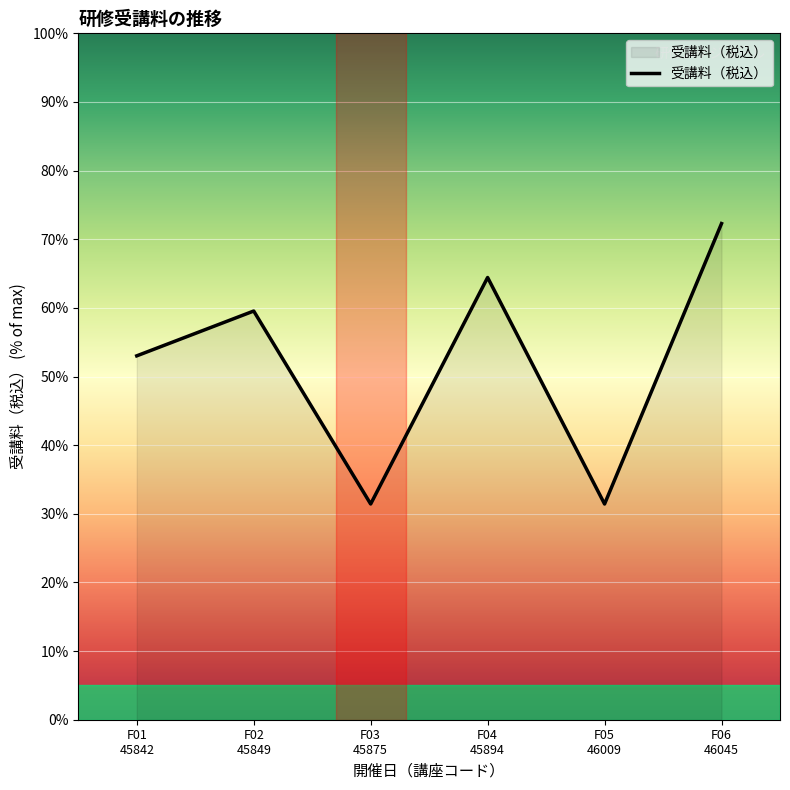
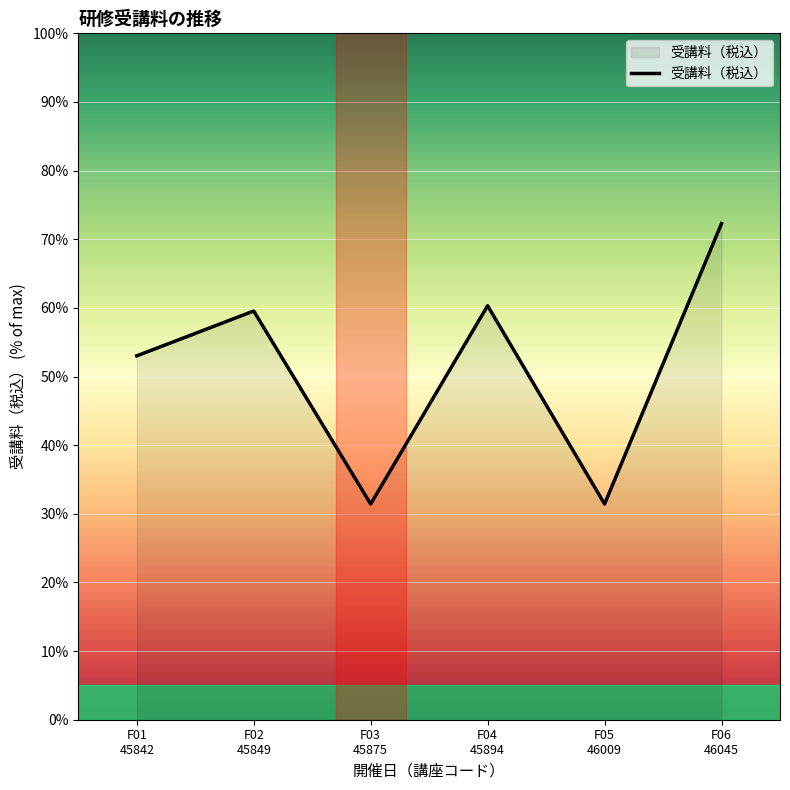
F04 45894: 64% -> 60%
